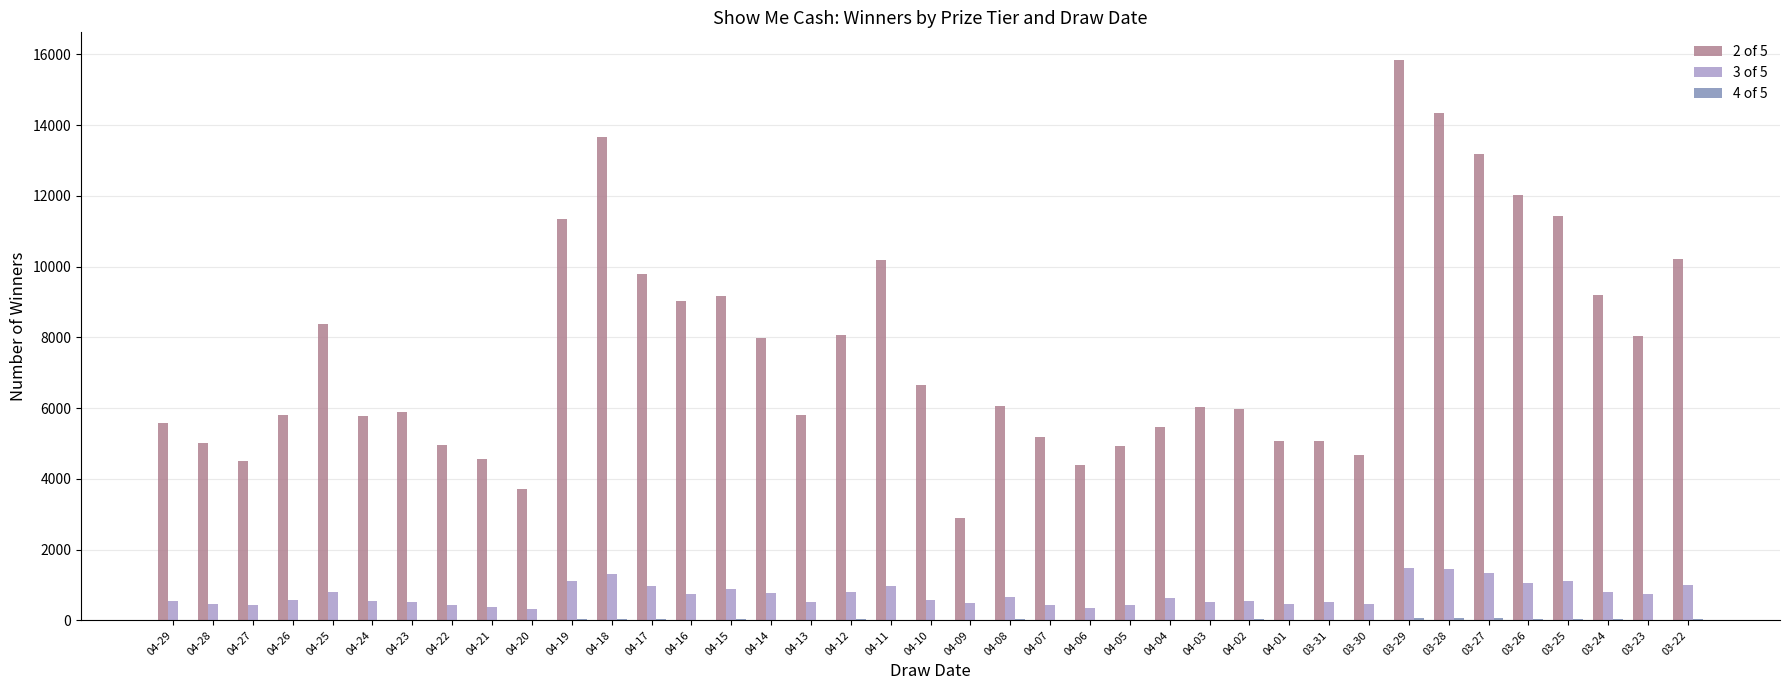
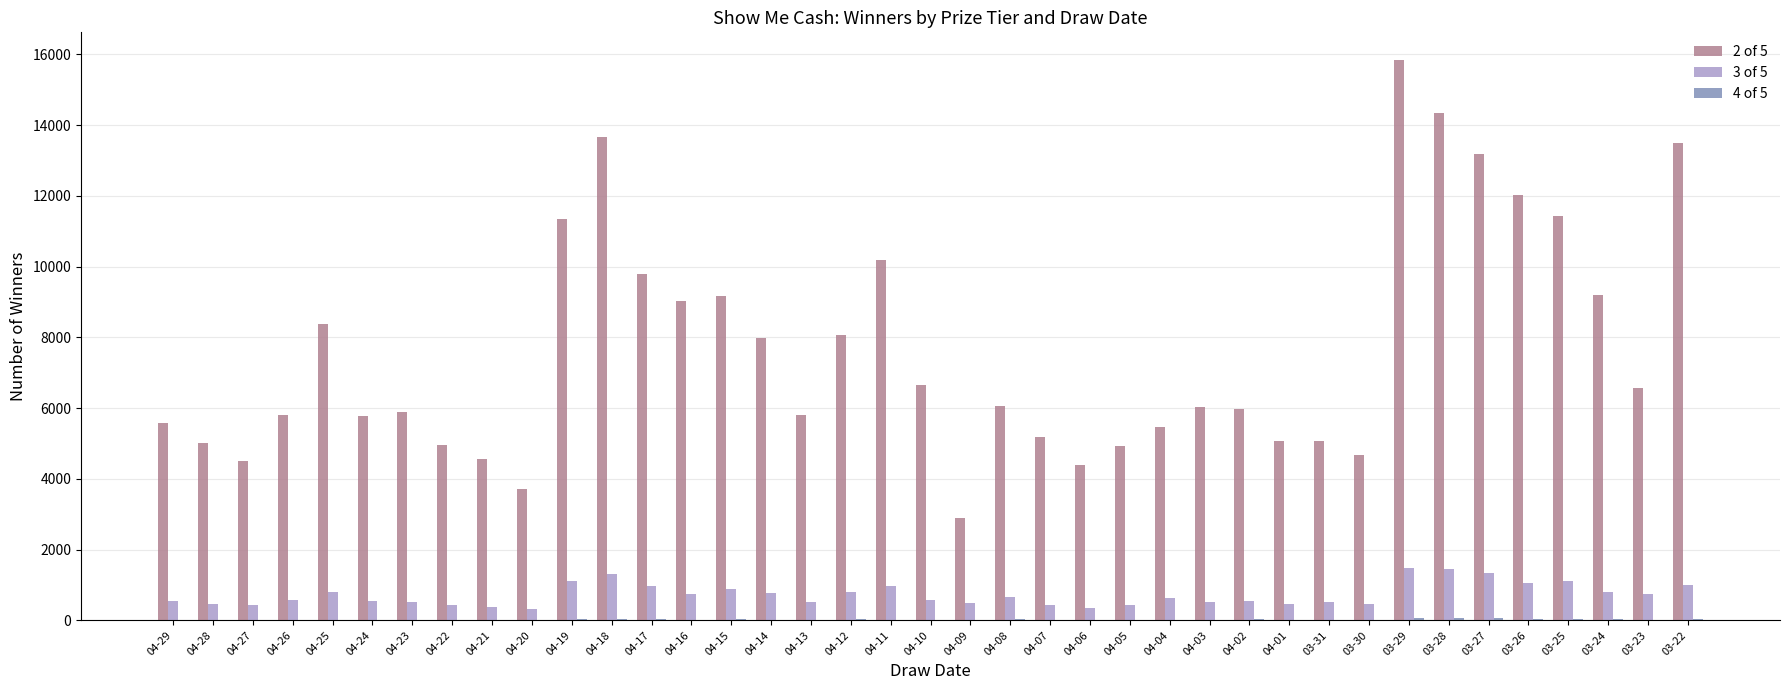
2 of 5, 03-23: 8000 -> 6600
2 of 5, 03-22: 10200 -> 13500
